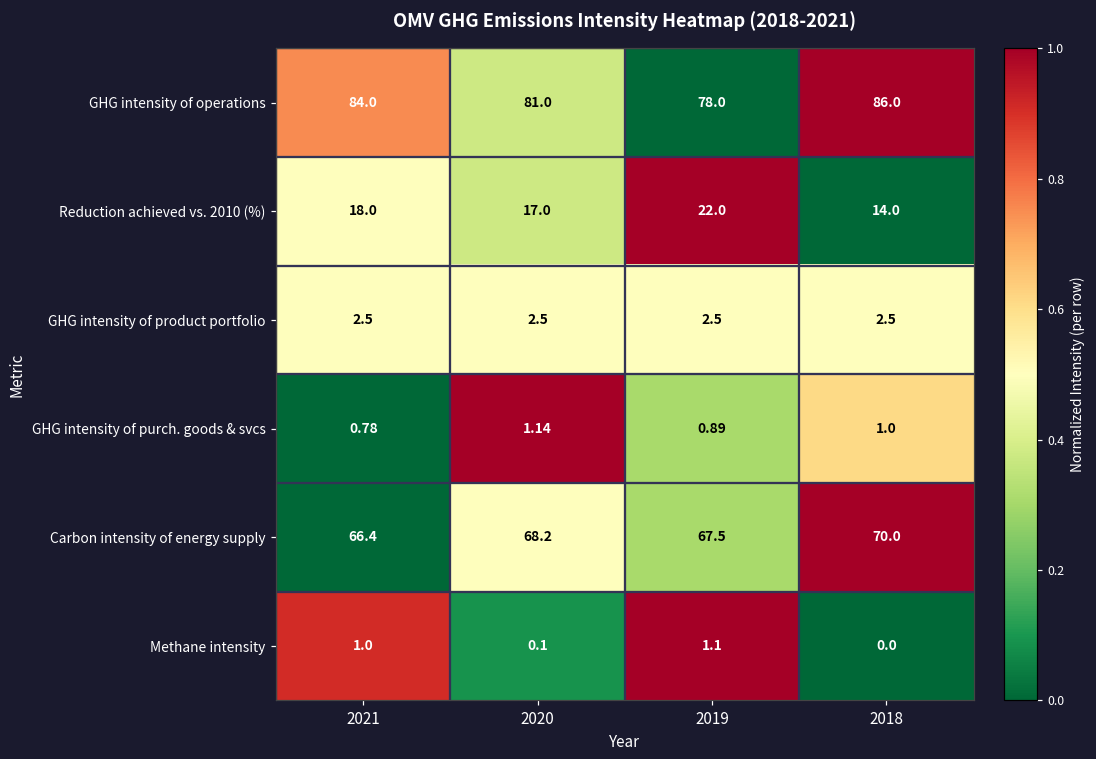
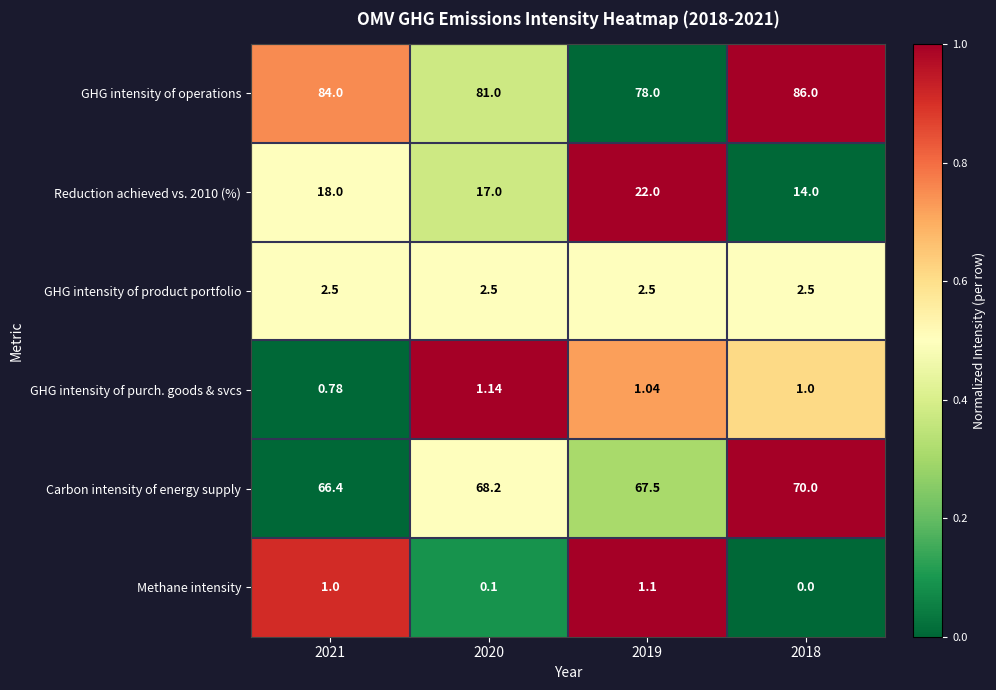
GHG intensity of purch. goods & svcs, 2019: 0.89 -> 1.04
